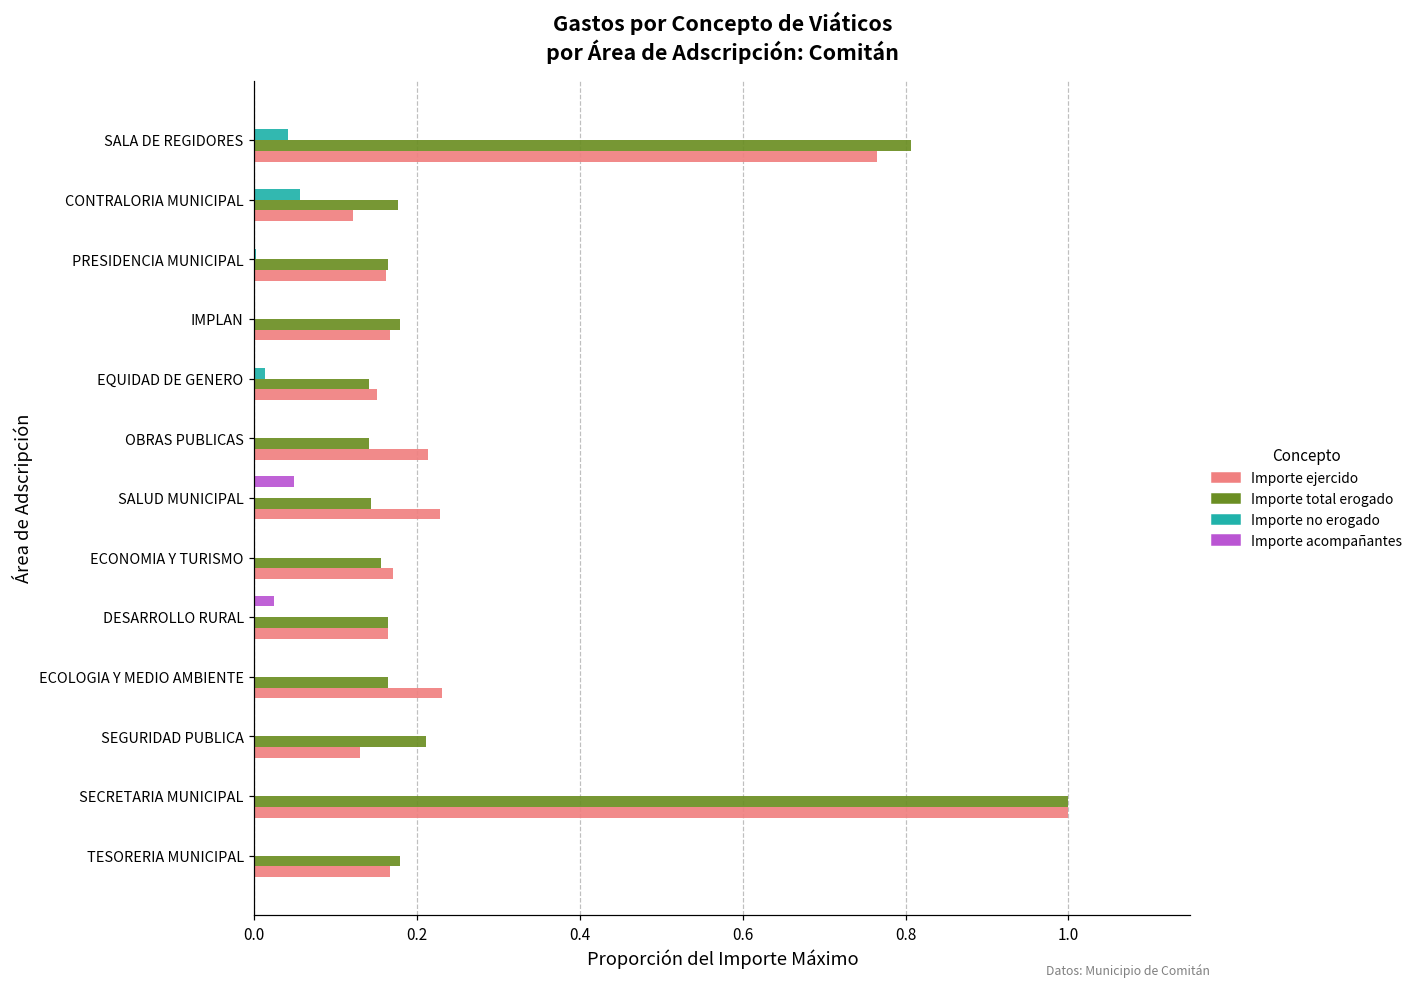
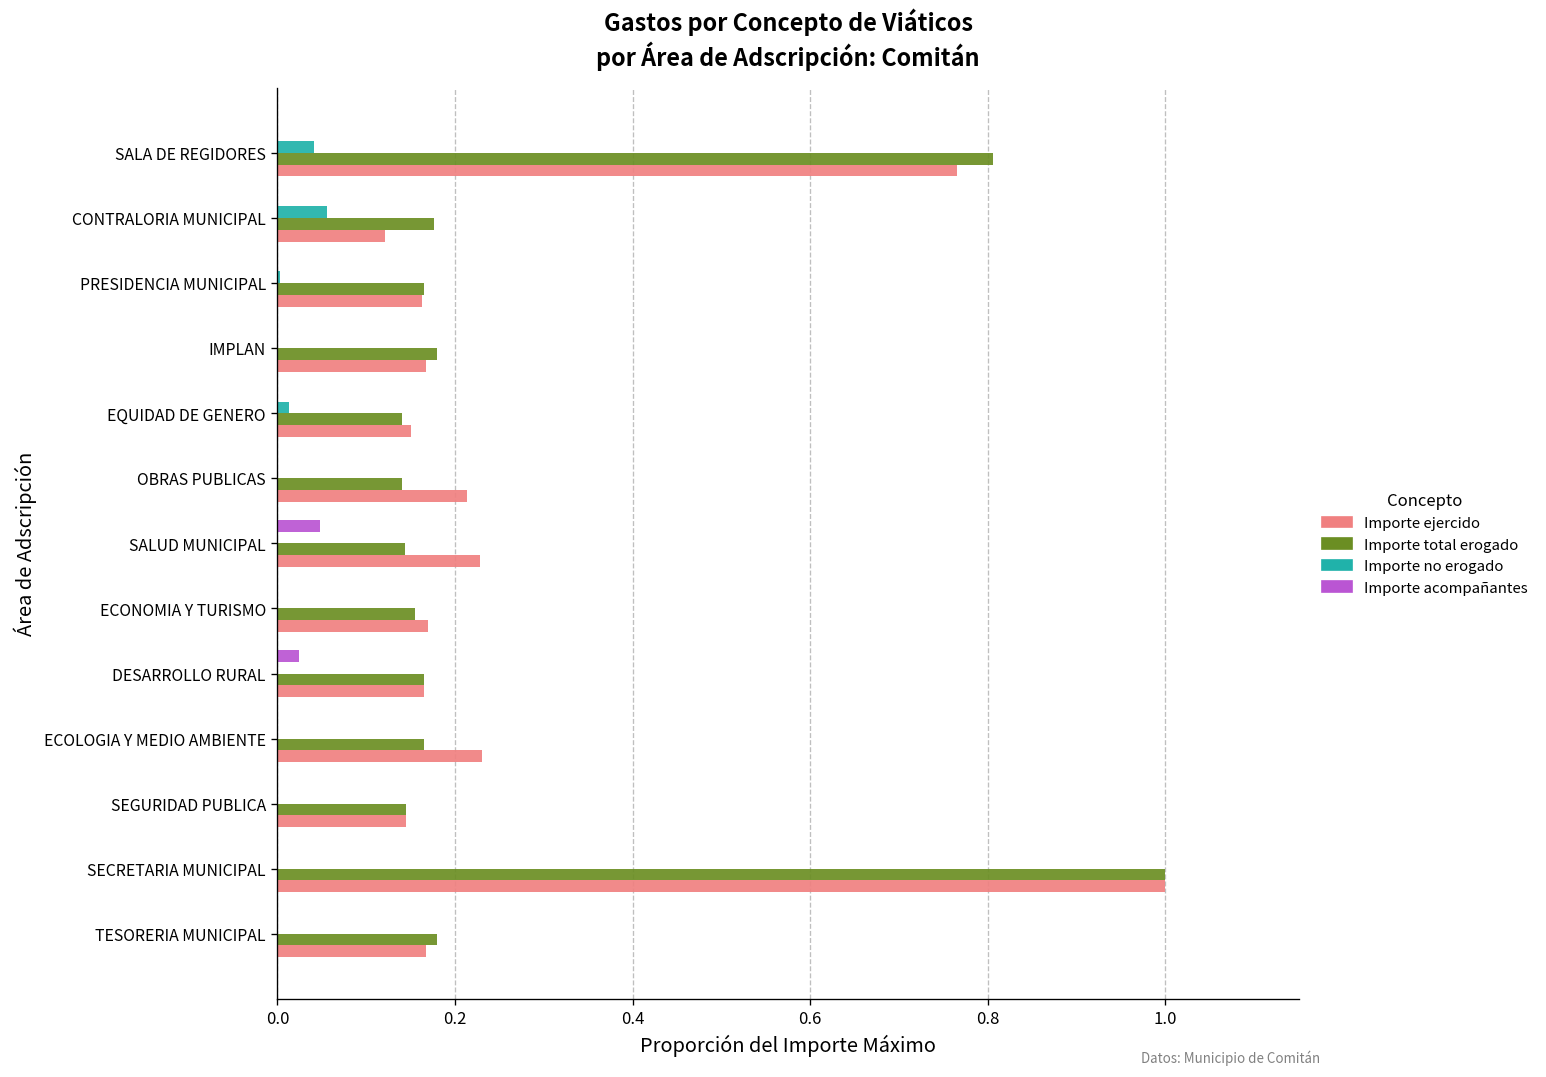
Importe total erogado, SEGURIDAD PUBLICA: 0.21 -> 0.15
Importe ejercido, SEGURIDAD PUBLICA: 0.13 -> 0.15
